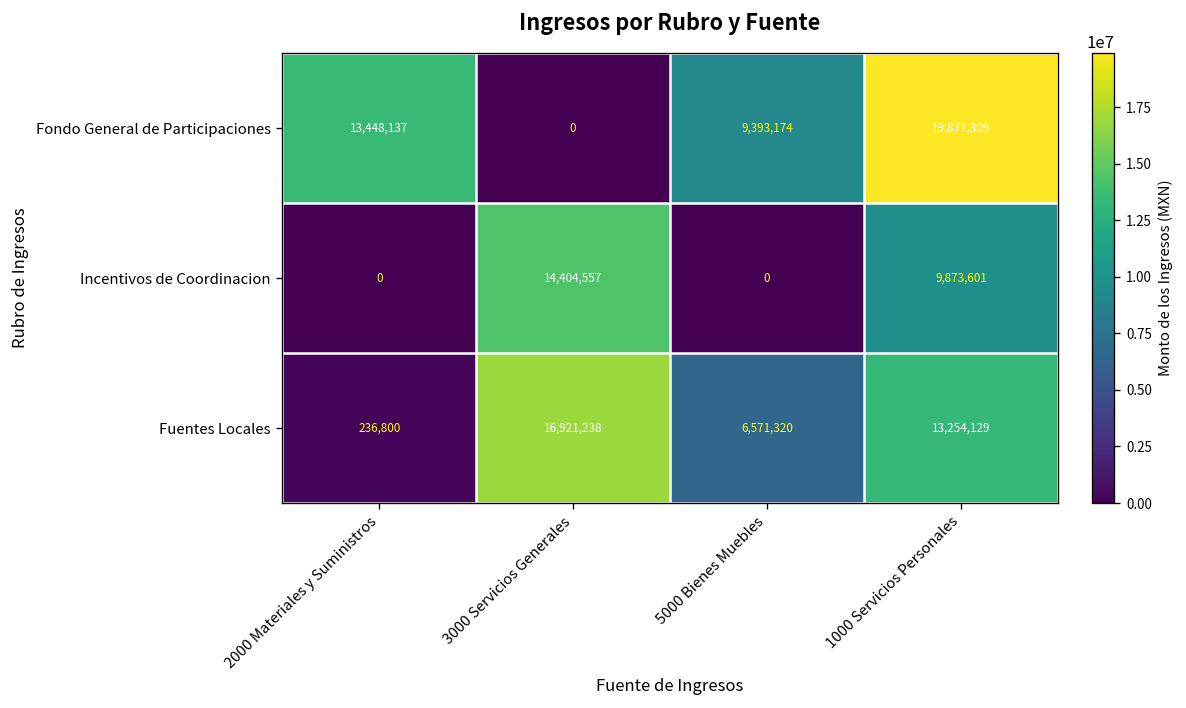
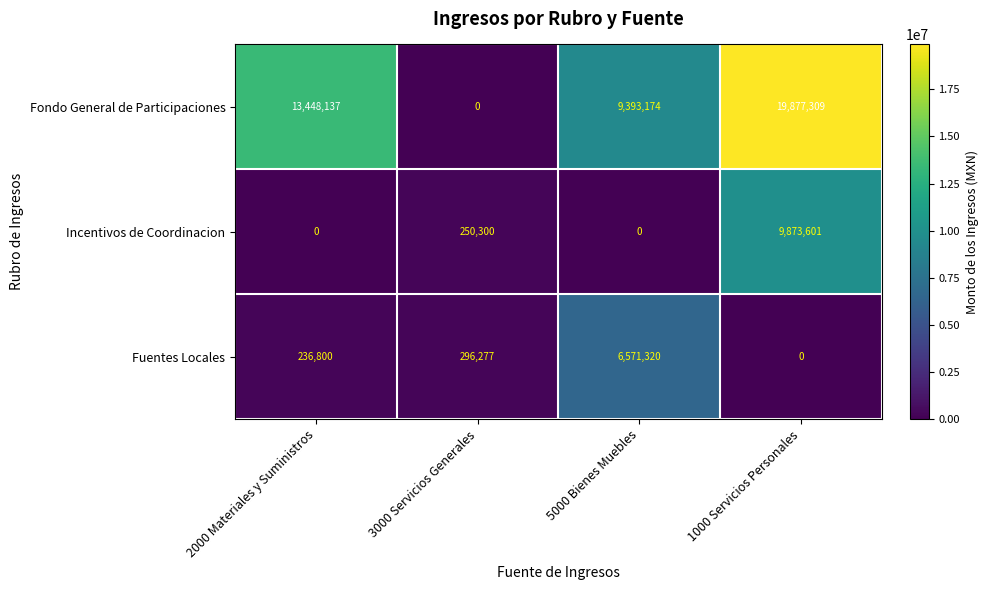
Incentivos de Coordinacion, 3000 Servicios Generales: 14,404,557 -> 250,300
Fuentes Locales, 3000 Servicios Generales: 16,921,238 -> 296,277
Fuentes Locales, 1000 Servicios Personales: 13,254,129 -> 0
